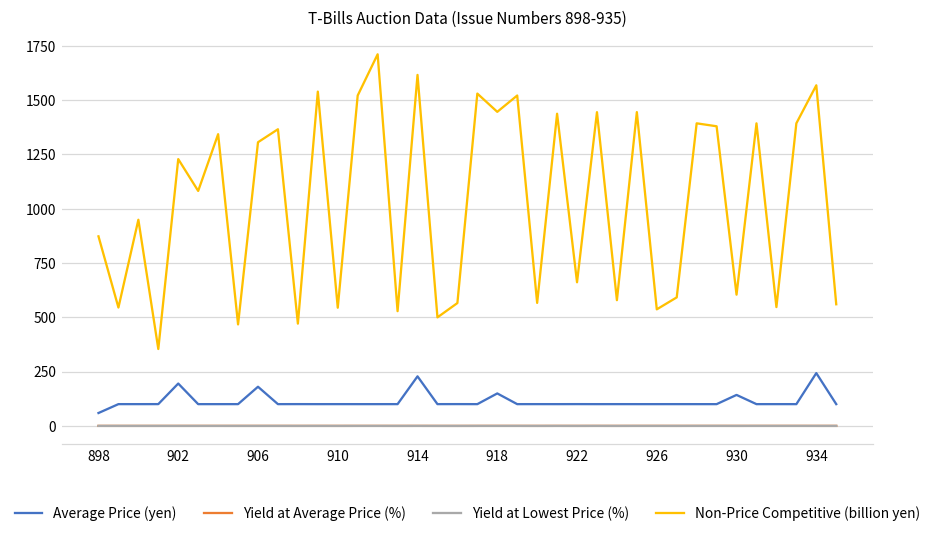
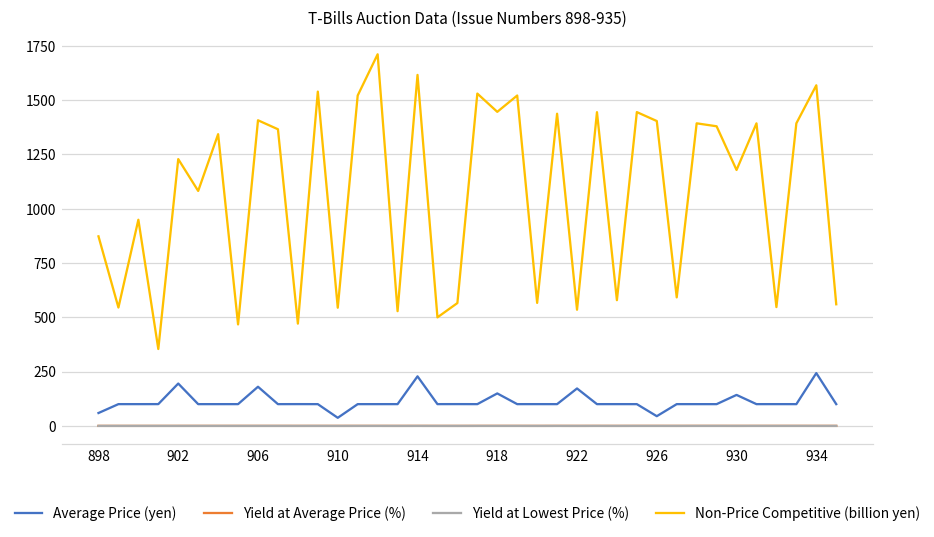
Non-Price Competitive (billion yen), 906: 1310 -> 1410
Average Price (yen), 910: 100 -> 40
Average Price (yen), 922: 100 -> 170
Non-Price Competitive (billion yen), 922: 660 -> 530
Average Price (yen), 926: 100 -> 40
Non-Price Competitive (billion yen), 926: 540 -> 1400
Non-Price Competitive (billion yen), 930: 600 -> 1180
